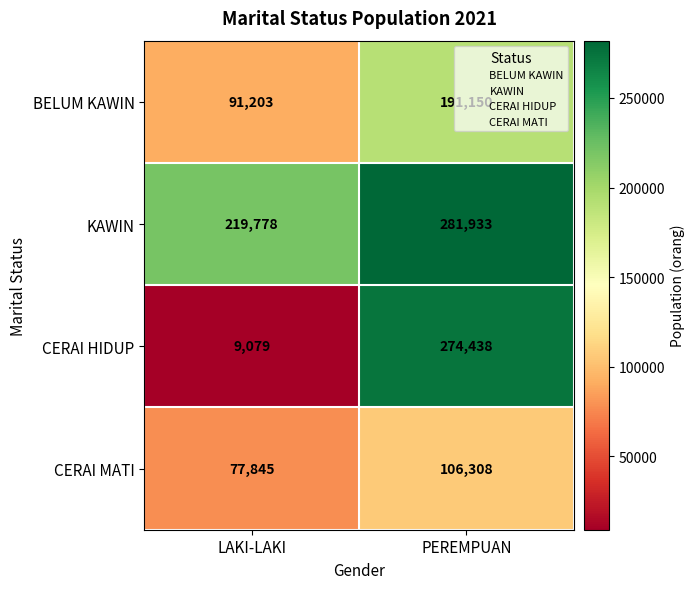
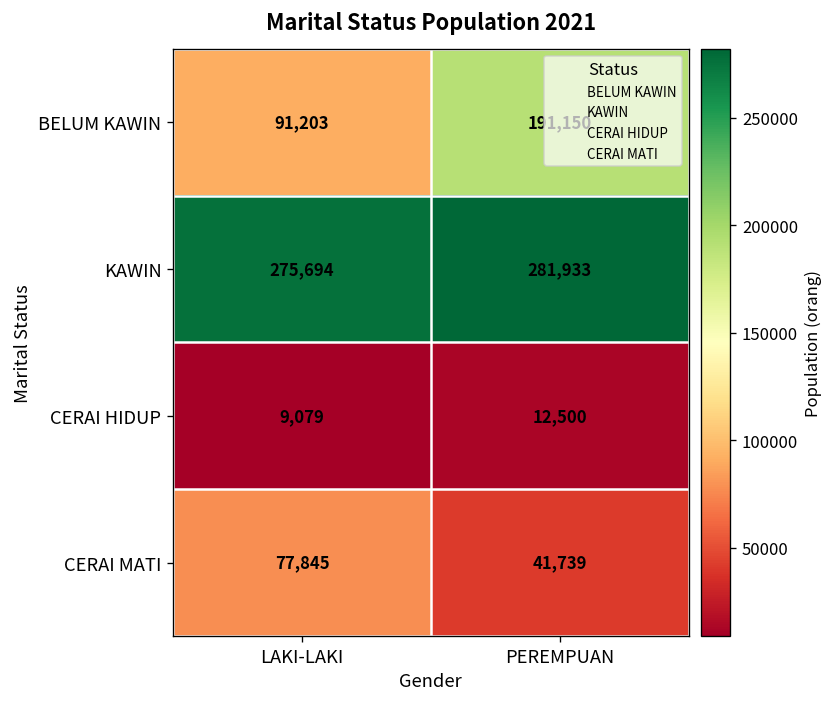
KAWIN, LAKI-LAKI: 219,778 -> 275,694
CERAI HIDUP, PEREMPUAN: 274,438 -> 12,500
CERAI MATI, PEREMPUAN: 106,308 -> 41,739
